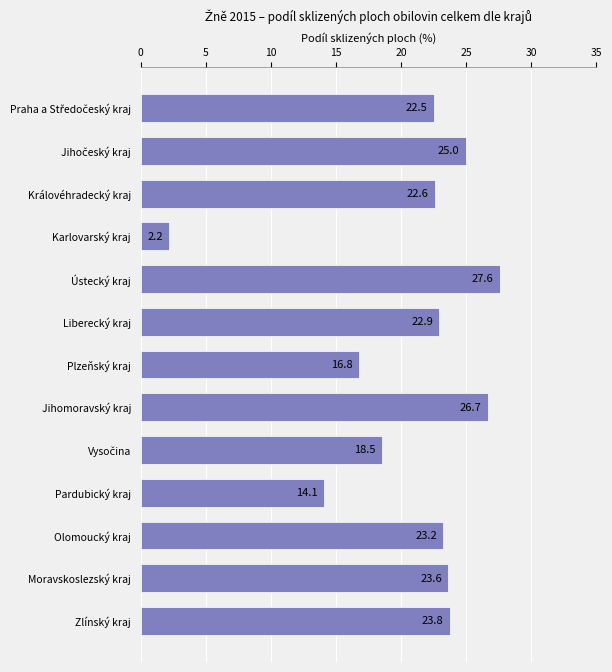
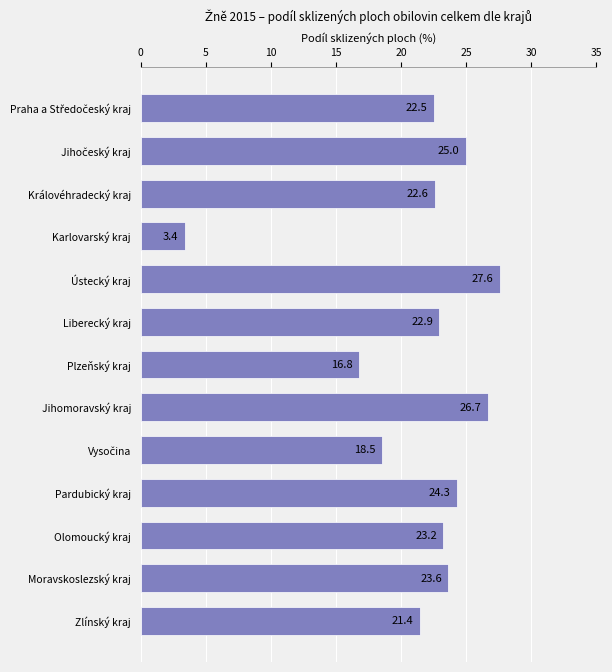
Karlovarský kraj: 2.2 -> 3.4
Pardubický kraj: 14.1 -> 24.3
Zlínský kraj: 23.8 -> 21.4
